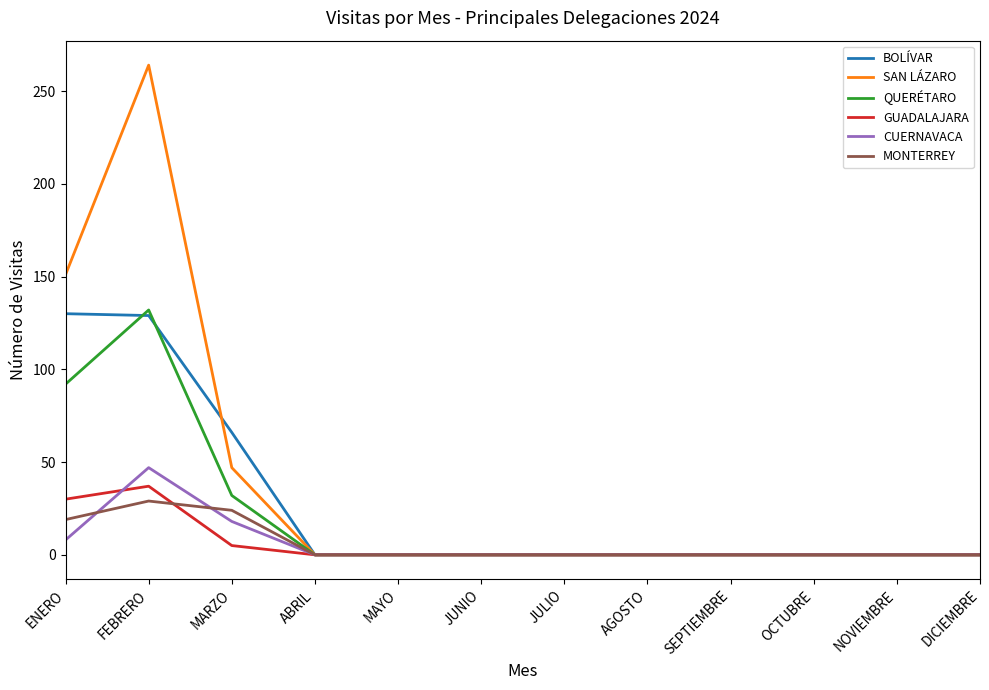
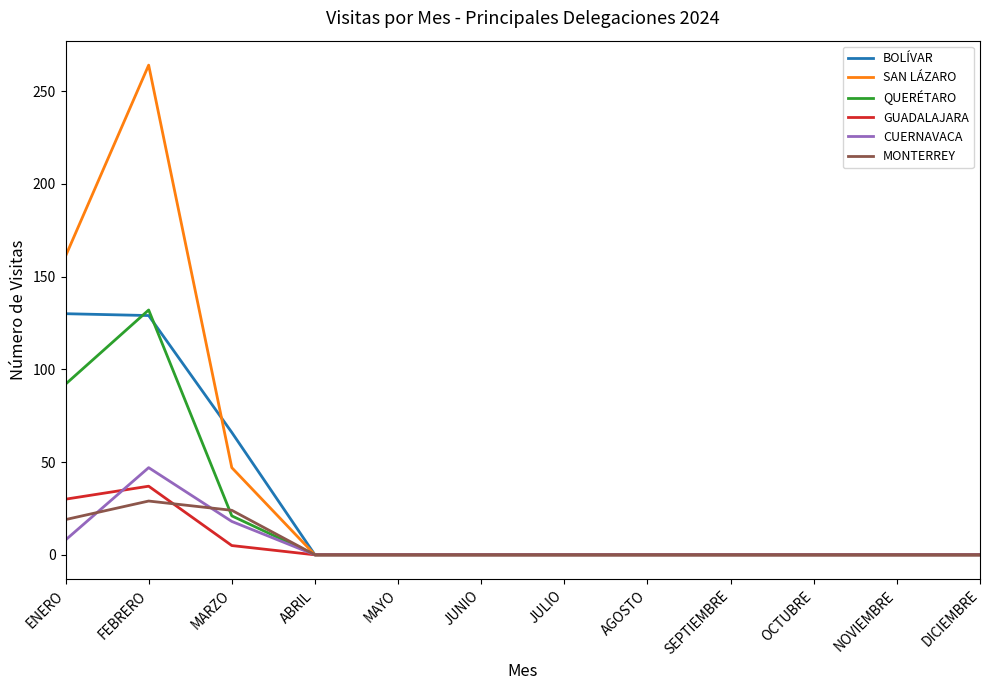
SAN LÁZARO, ENERO: 151 -> 161
QUERÉTARO, MARZO: 32 -> 21
